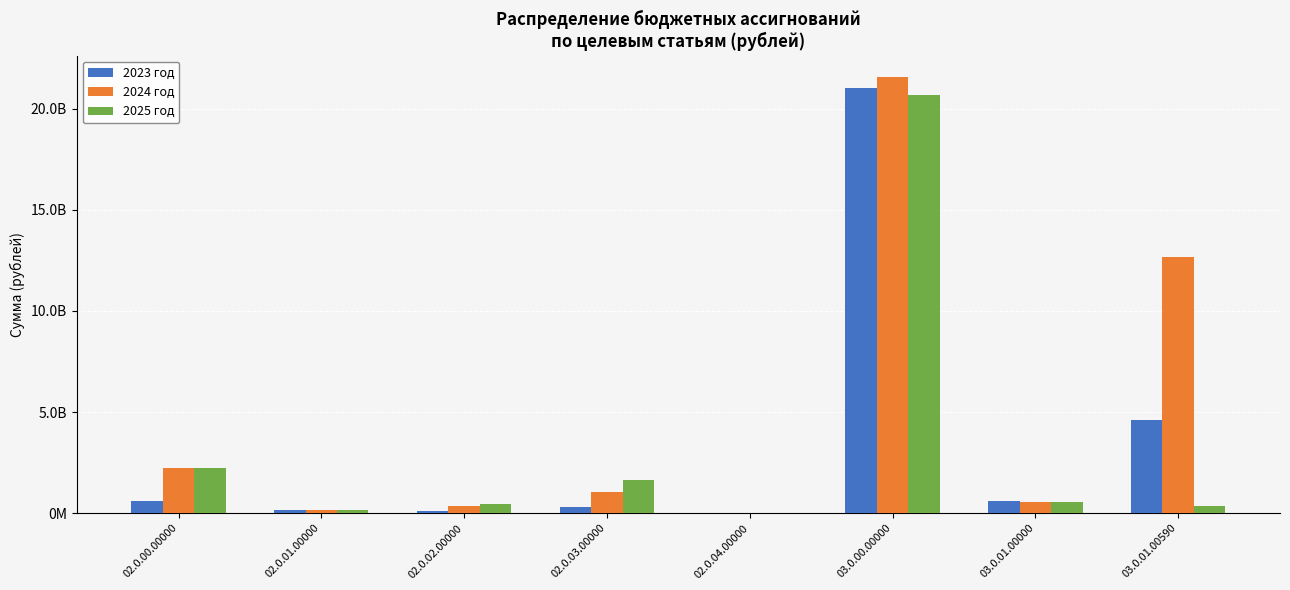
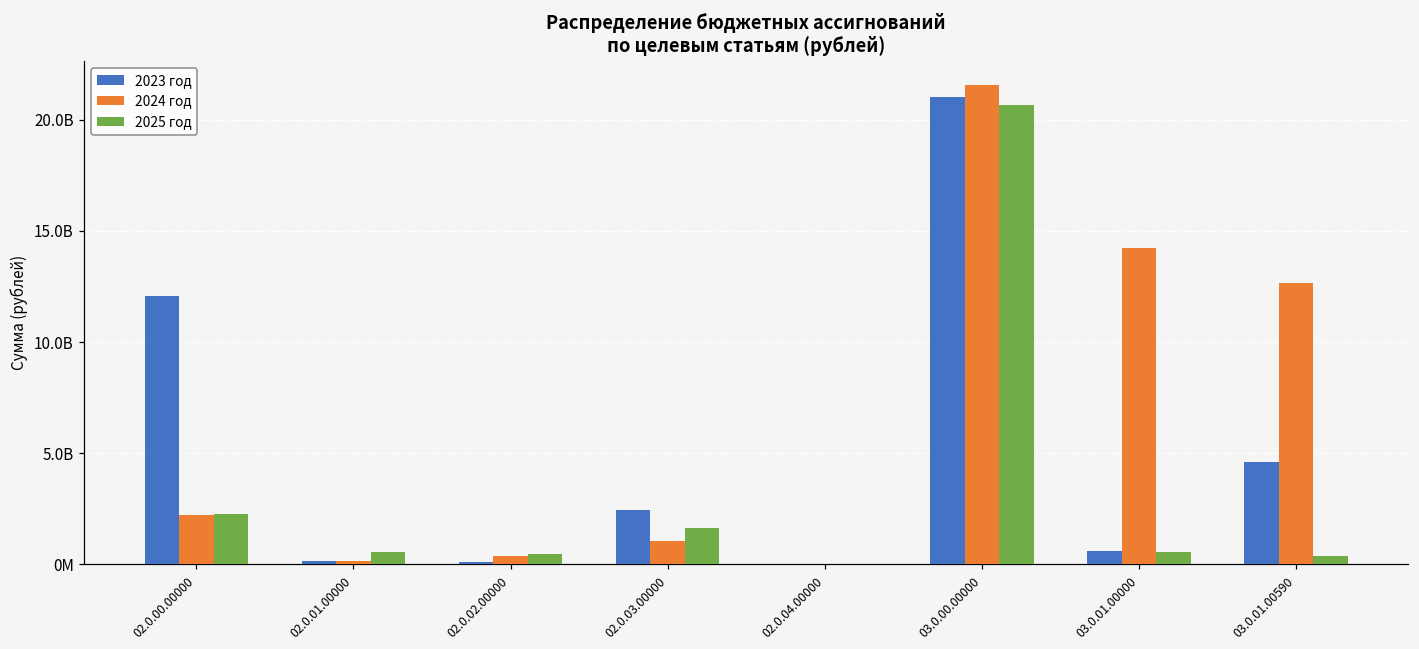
2023 год, 02.0.00.00000: 600000000 -> 12100000000
2025 год, 02.0.01.00000: 200000000 -> 600000000
2023 год, 02.0.03.00000: 300000000 -> 2400000000
2024 год, 03.0.01.00000: 600000000 -> 14200000000
